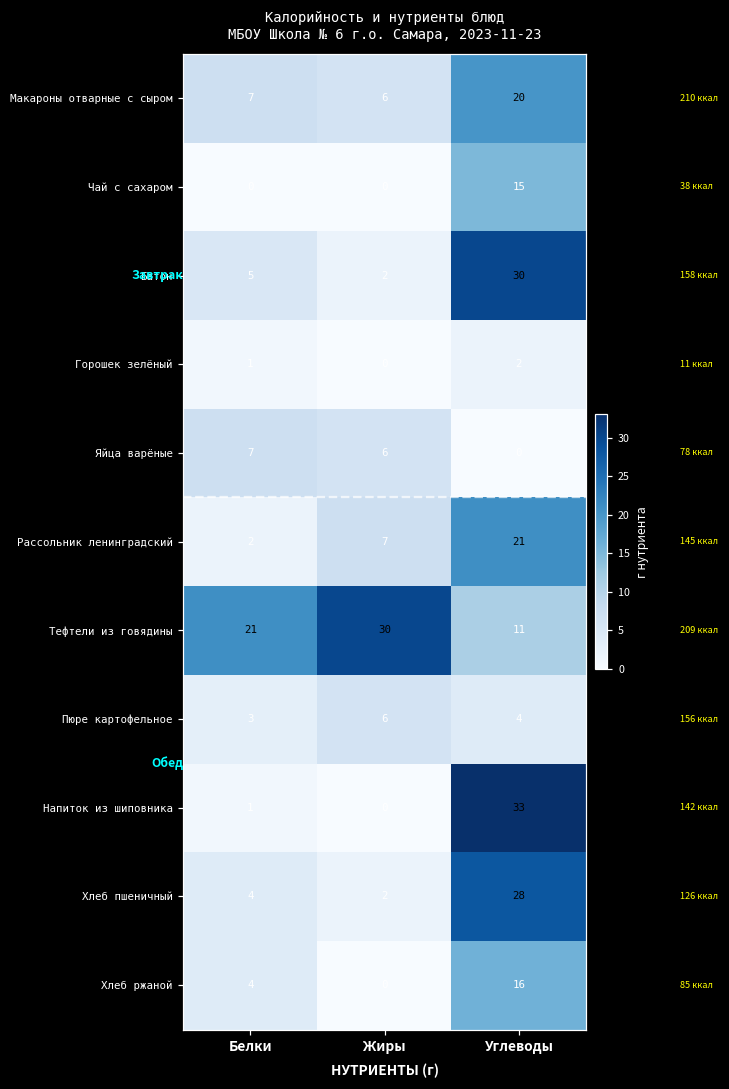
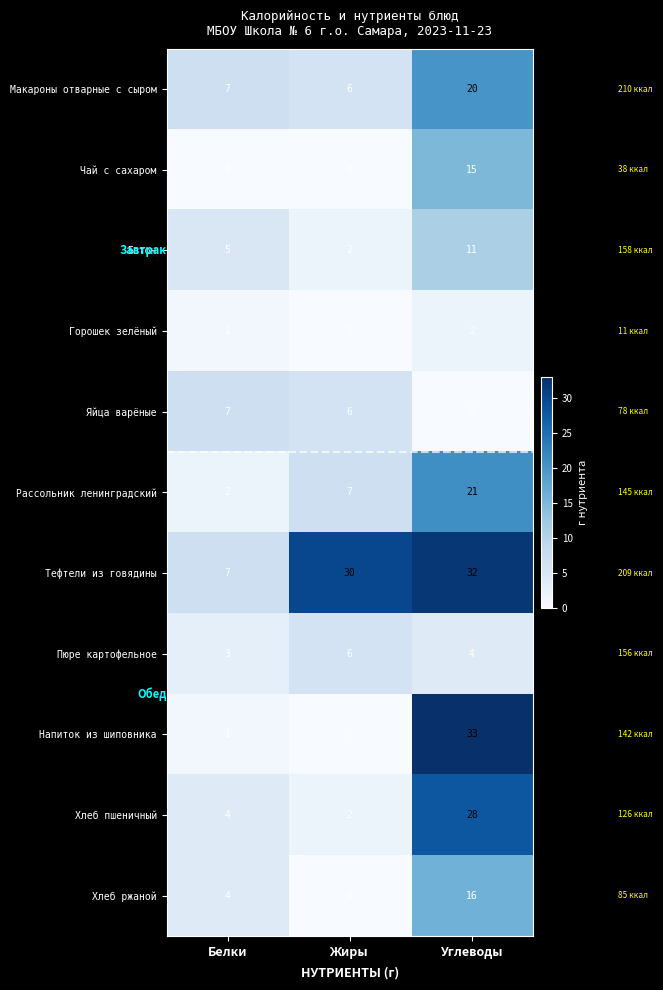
Батон, Углеводы: 30 -> 11
Тефтели из говядины, Белки: 21 -> 7
Тефтели из говядины, Углеводы: 11 -> 32
